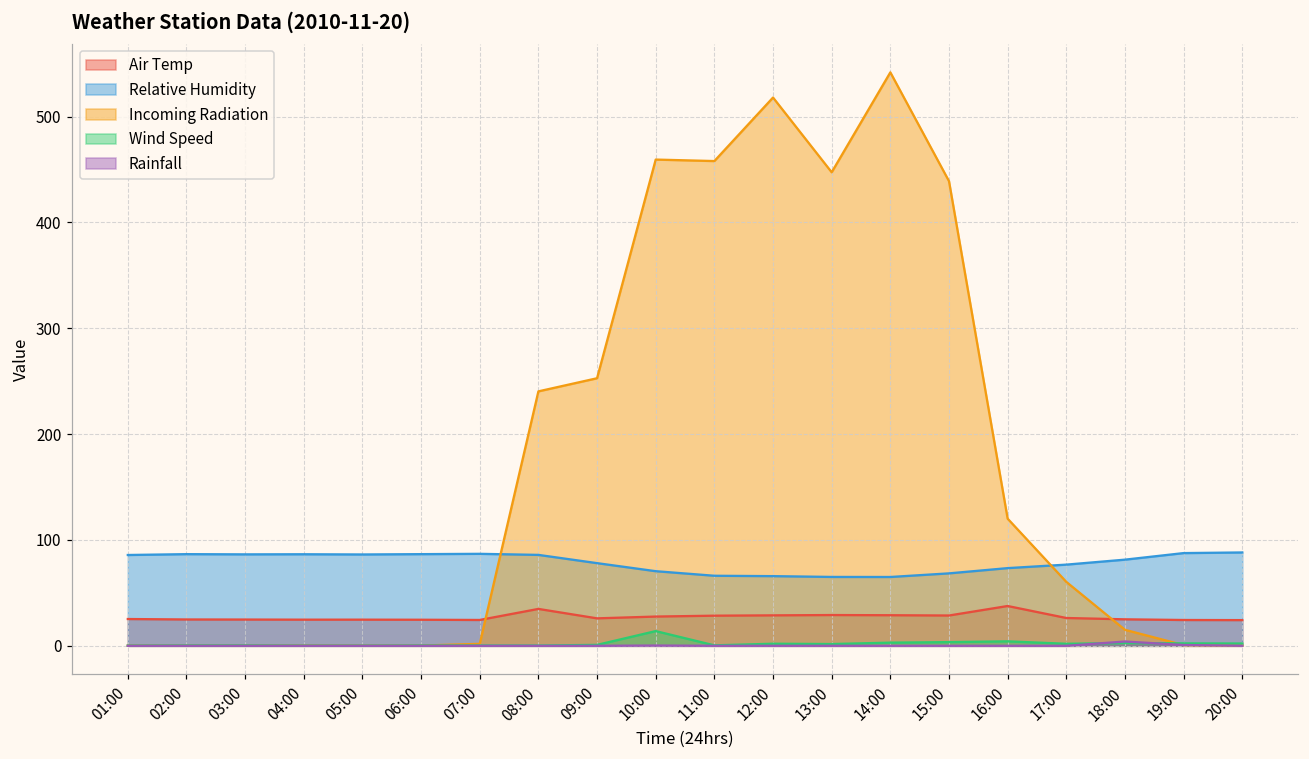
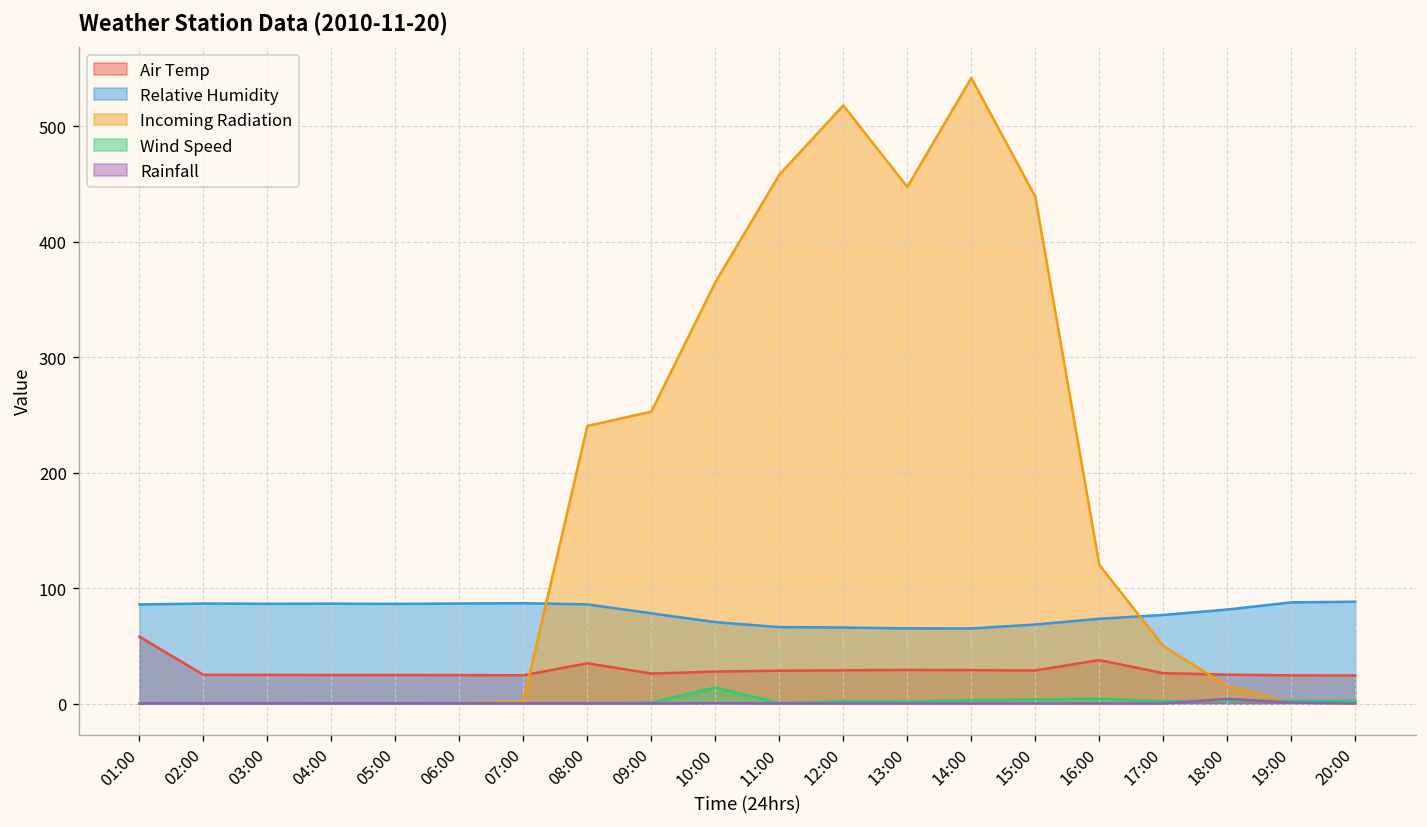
Air Temp, 01:00: 30 -> 60
Incoming Radiation, 10:00: 460 -> 360
Incoming Radiation, 17:00: 60 -> 50
